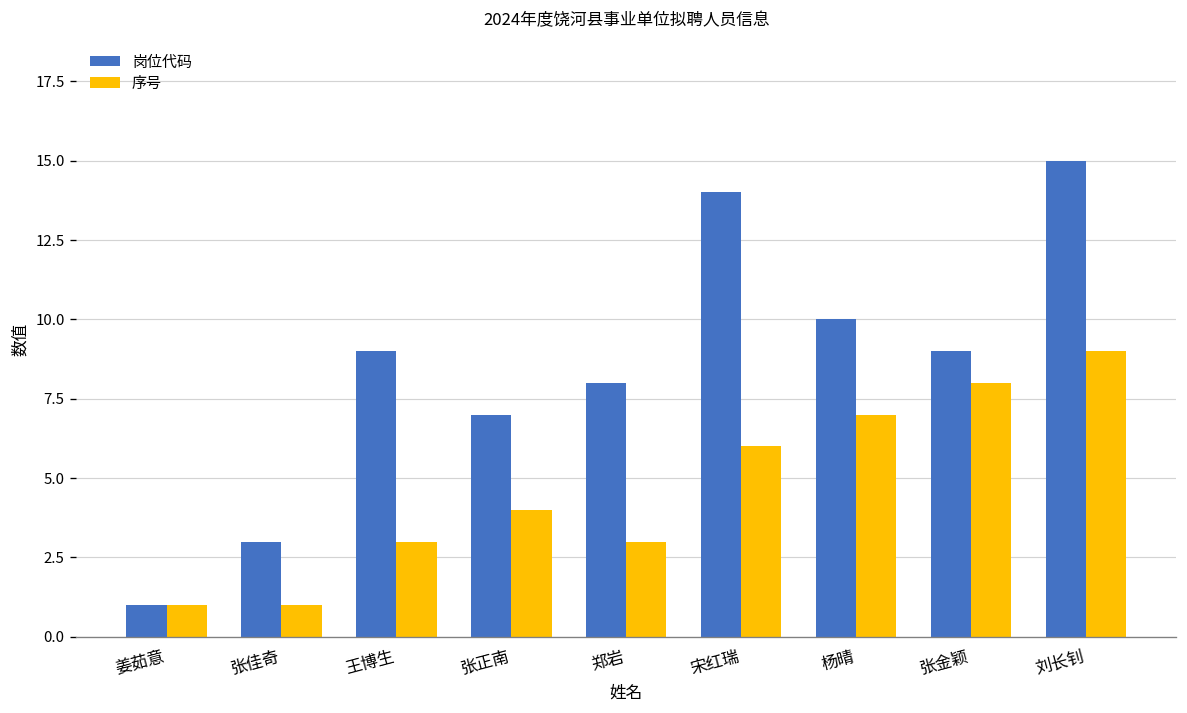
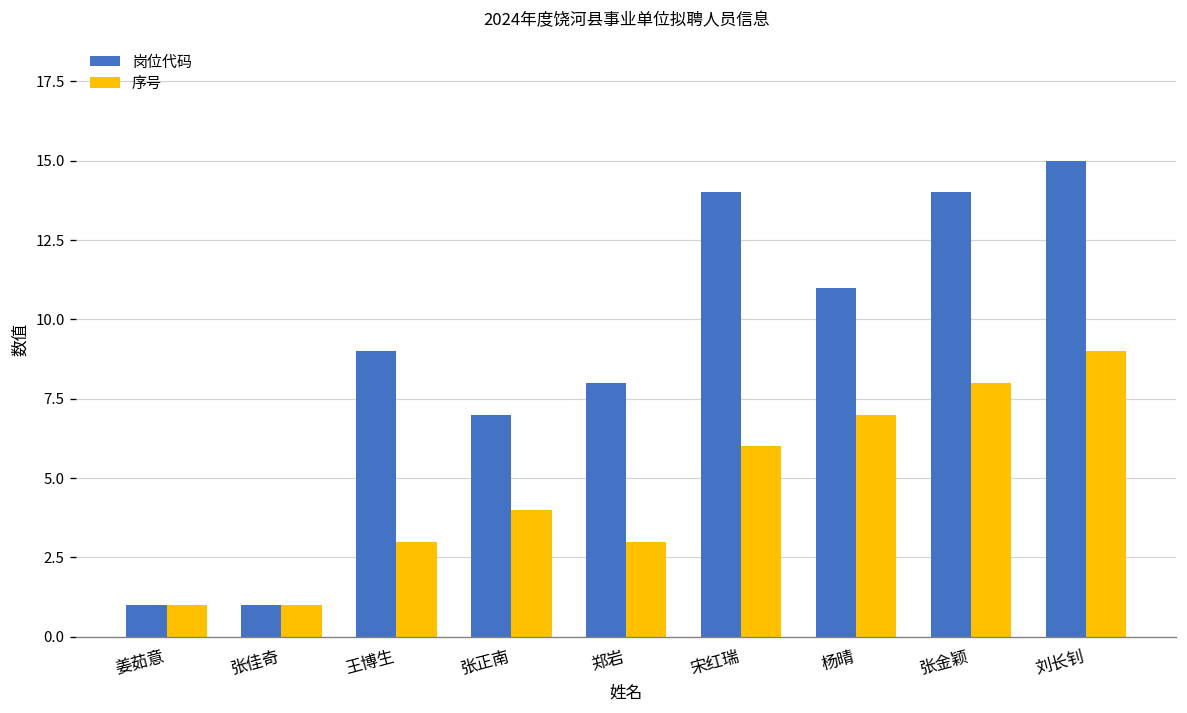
岗位代码, 张佳奇: 3 -> 1
岗位代码, 杨晴: 10 -> 11
岗位代码, 张金颖: 9 -> 14
